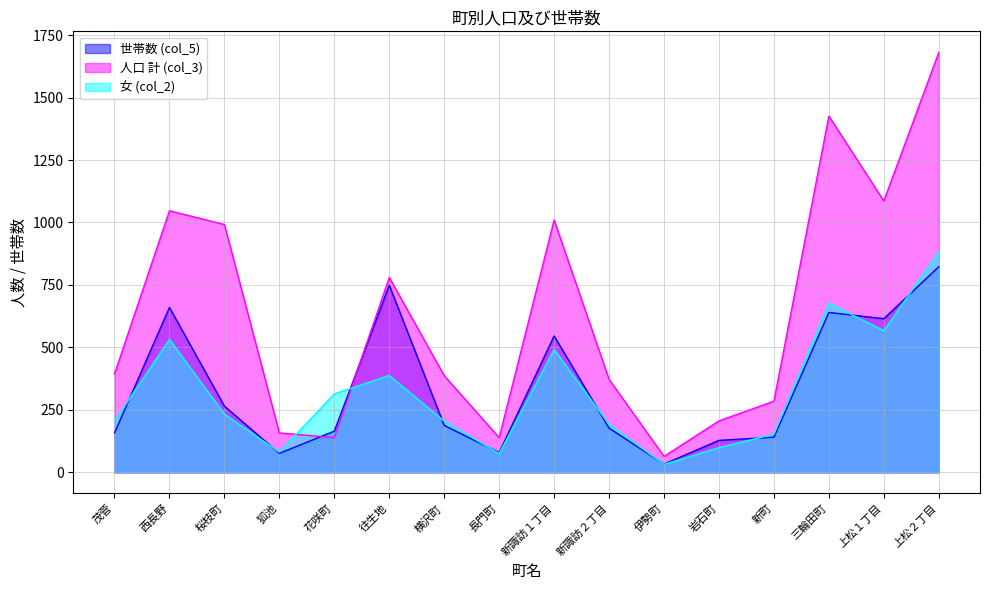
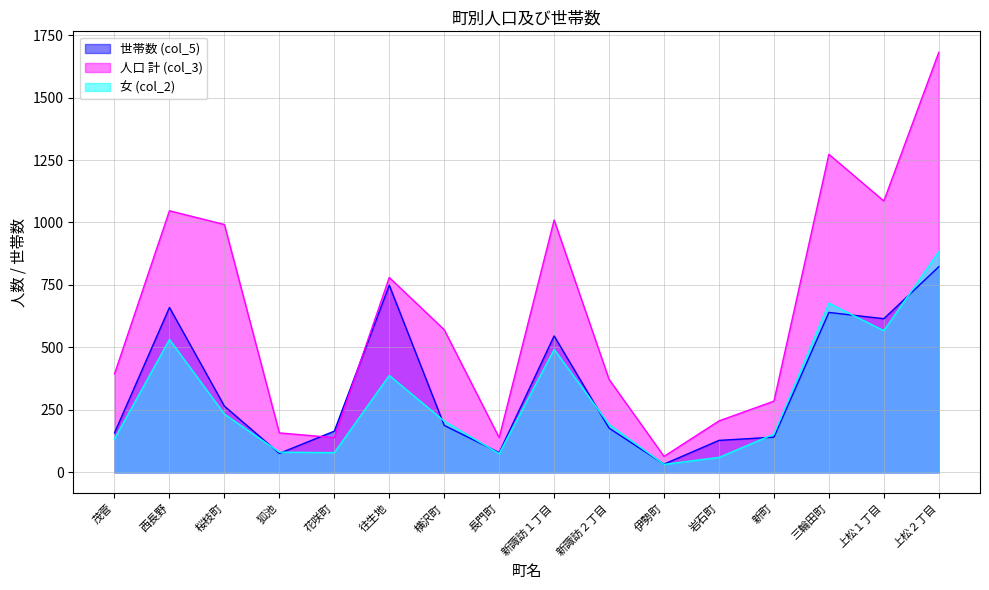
女 (col_2), 茂菅: 210 -> 130
女 (col_2), 花咲町: 310 -> 80
人口 計 (col_3), 横沢町: 390 -> 570
女 (col_2), 岩石町: 100 -> 60
人口 計 (col_3), 三輪田町: 1430 -> 1270
